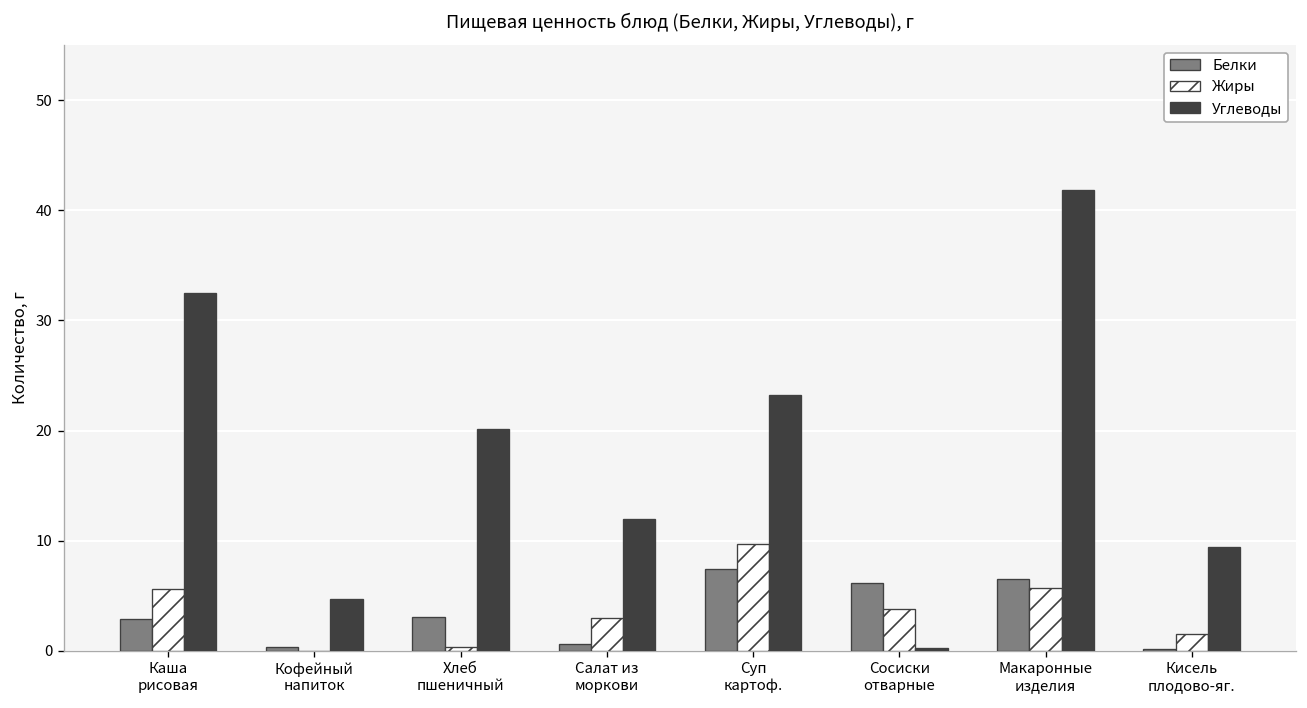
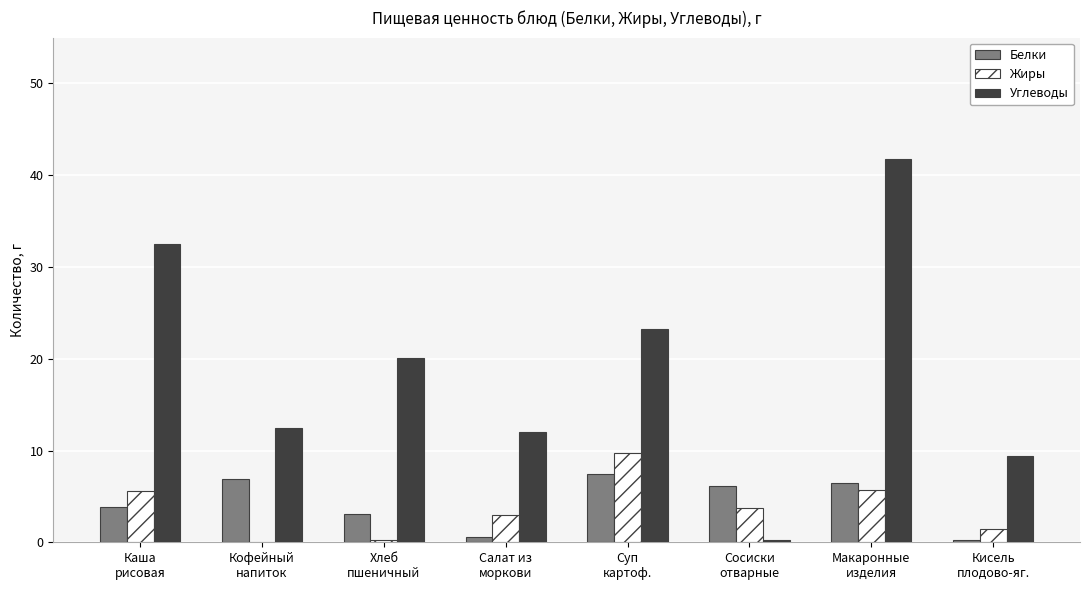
Белки, Каша рисовая: 3 -> 4
Белки, Кофейный напиток: 0 -> 7
Углеводы, Кофейный напиток: 5 -> 13
